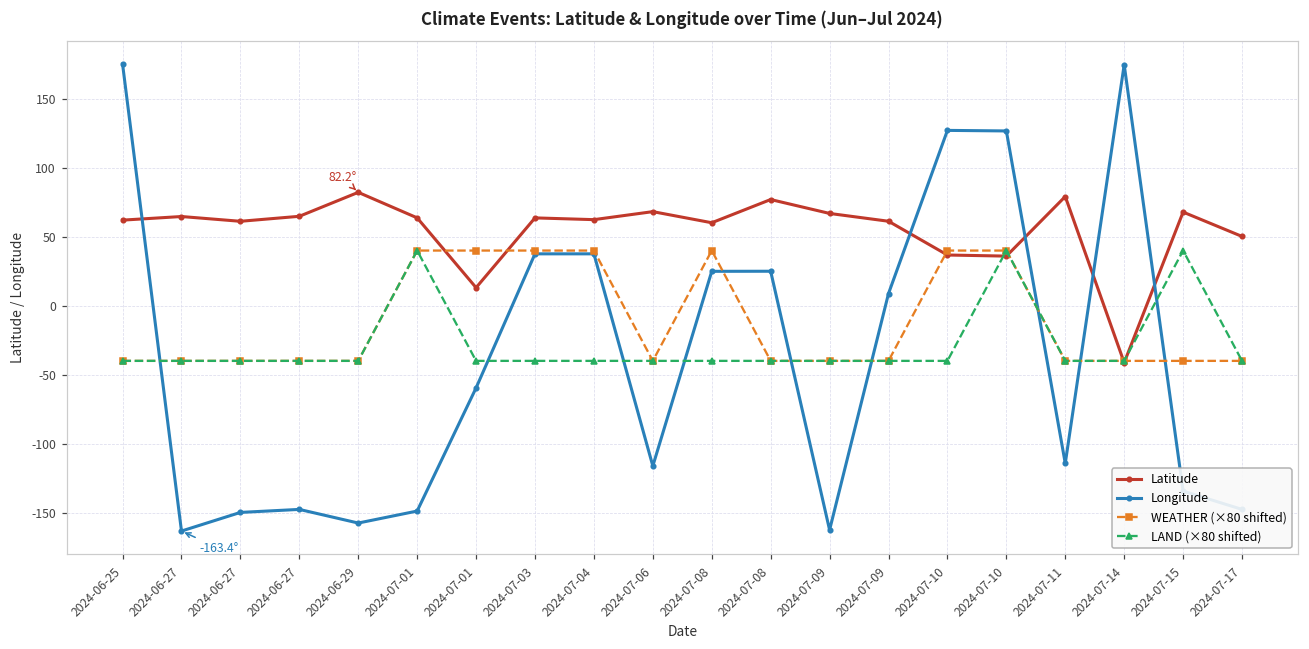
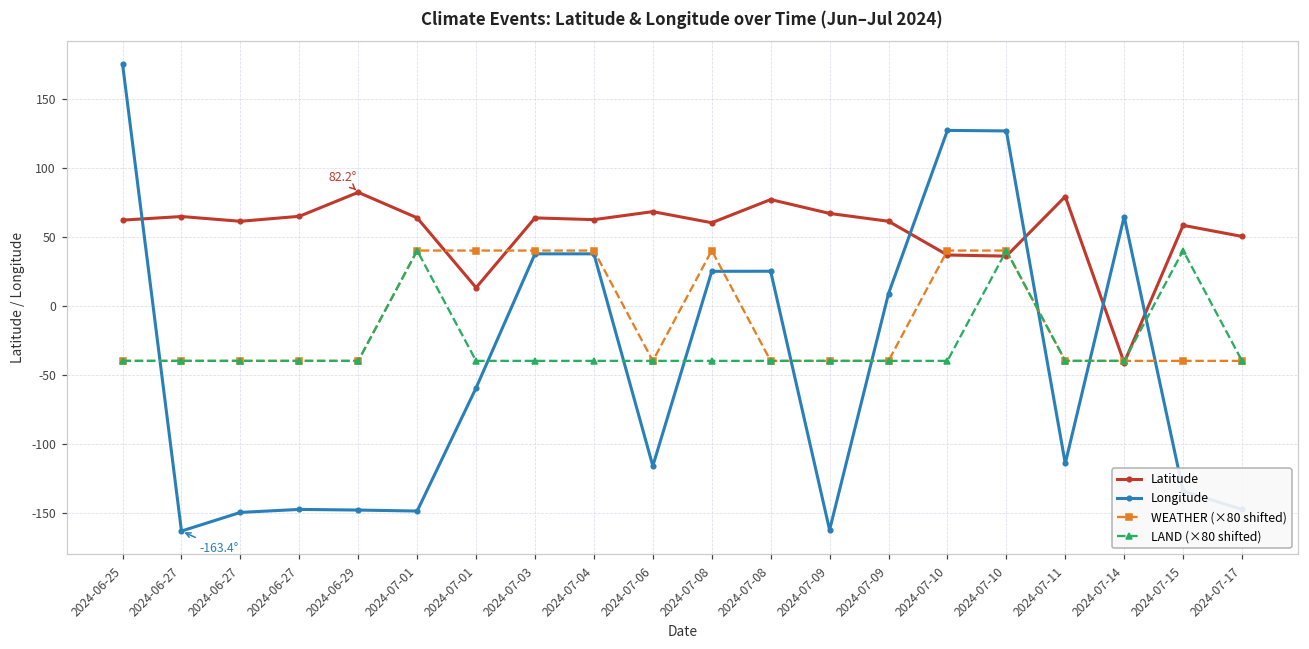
Longitude, 2024-06-29: -158 -> -148
Longitude, 2024-07-14: 175 -> 65
Latitude, 2024-07-15: 68 -> 58
